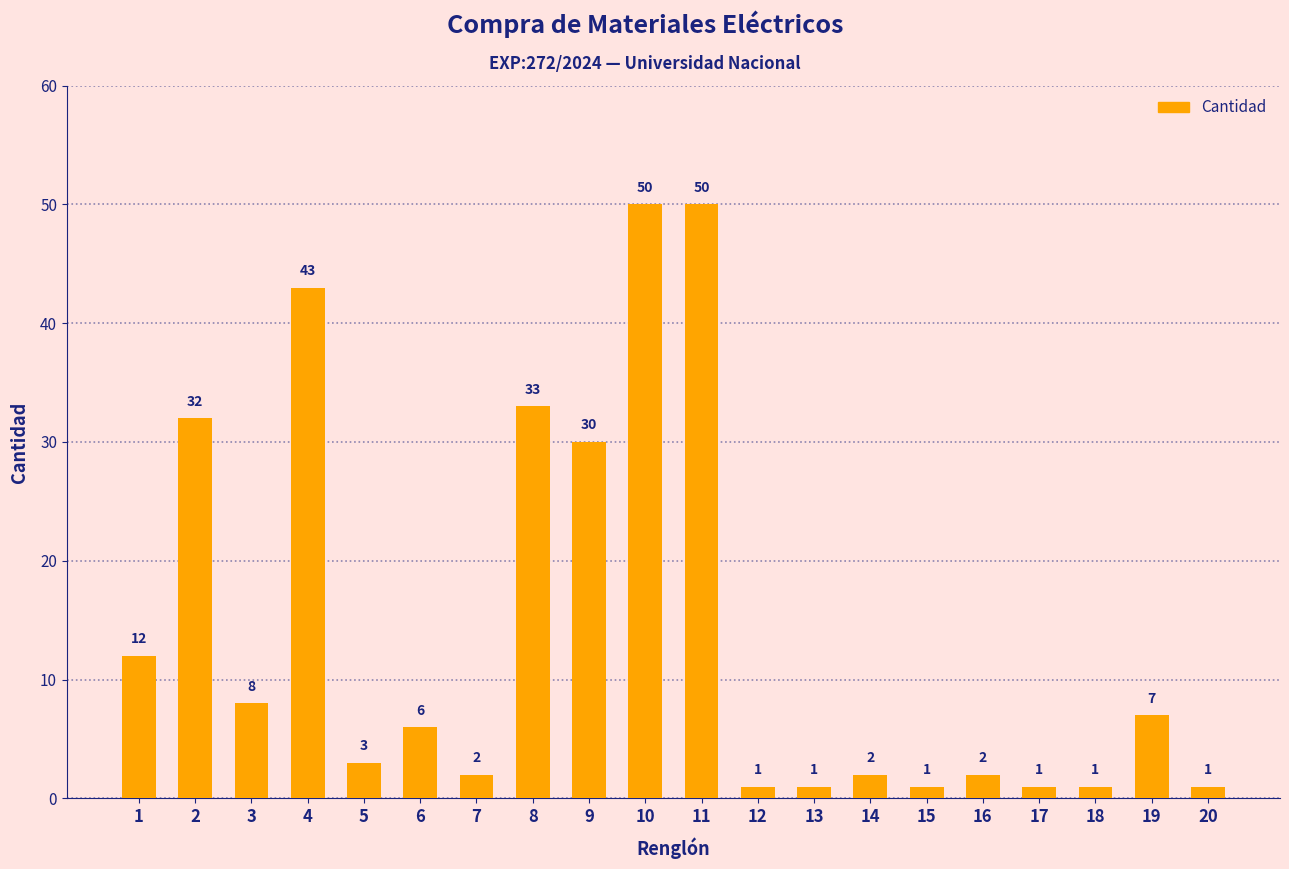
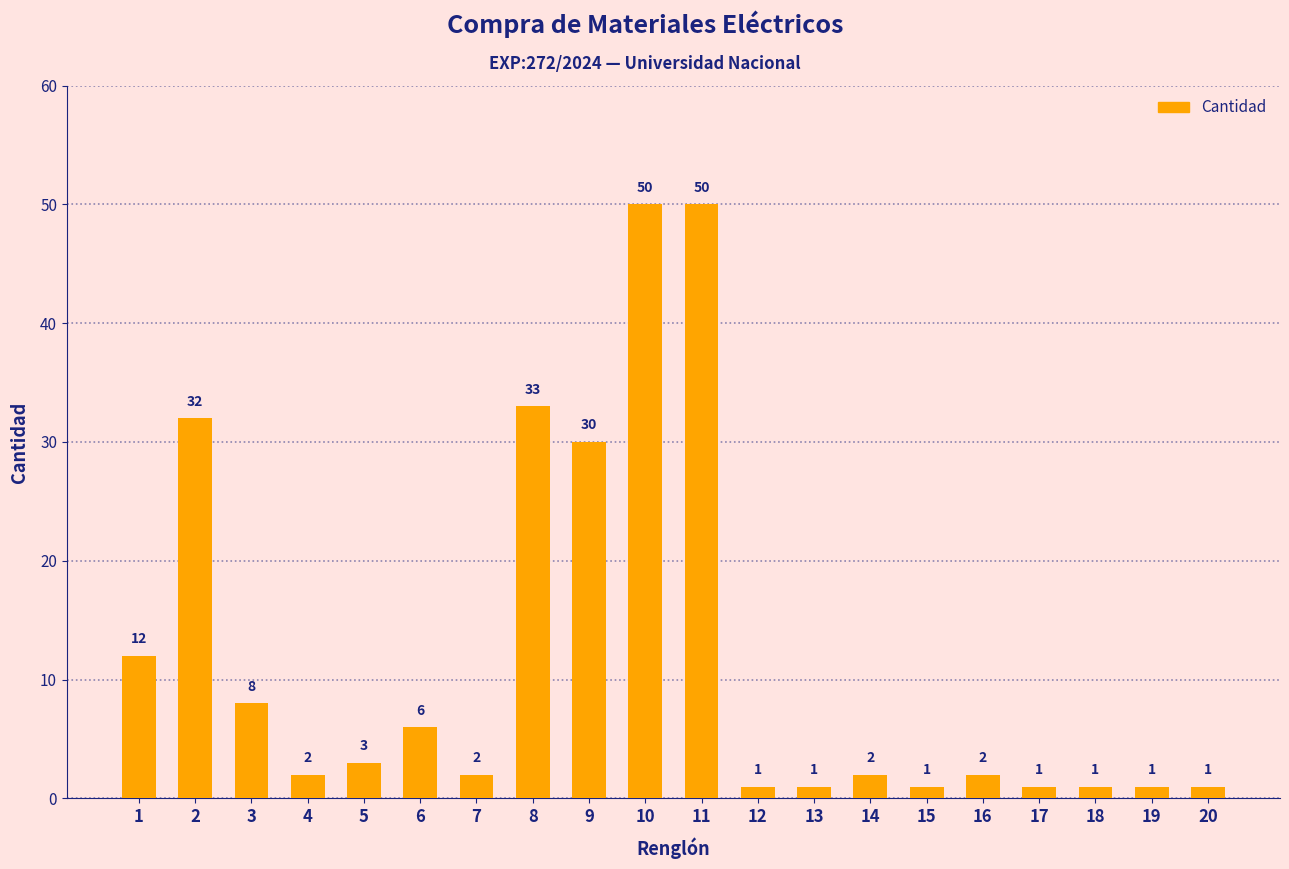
4: 43 -> 2
19: 7 -> 1
